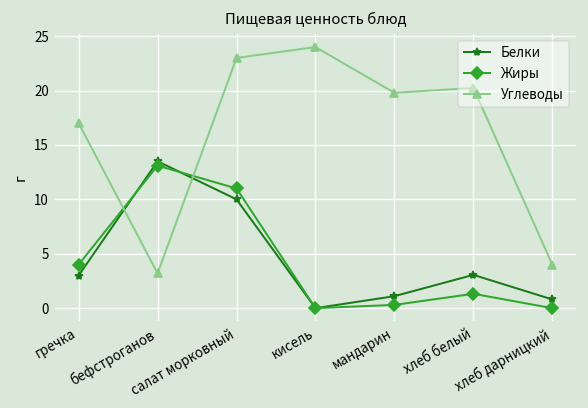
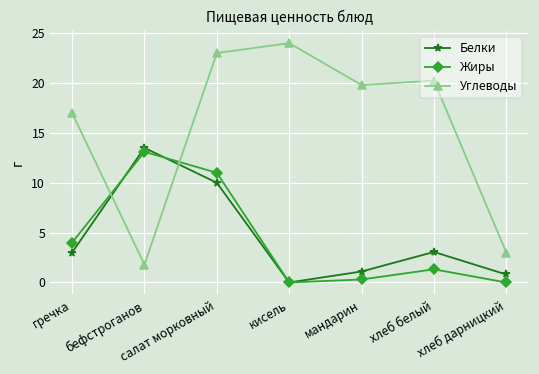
Углеводы, бефстроганов: 3 -> 2
Углеводы, хлеб дарницкий: 4 -> 3
